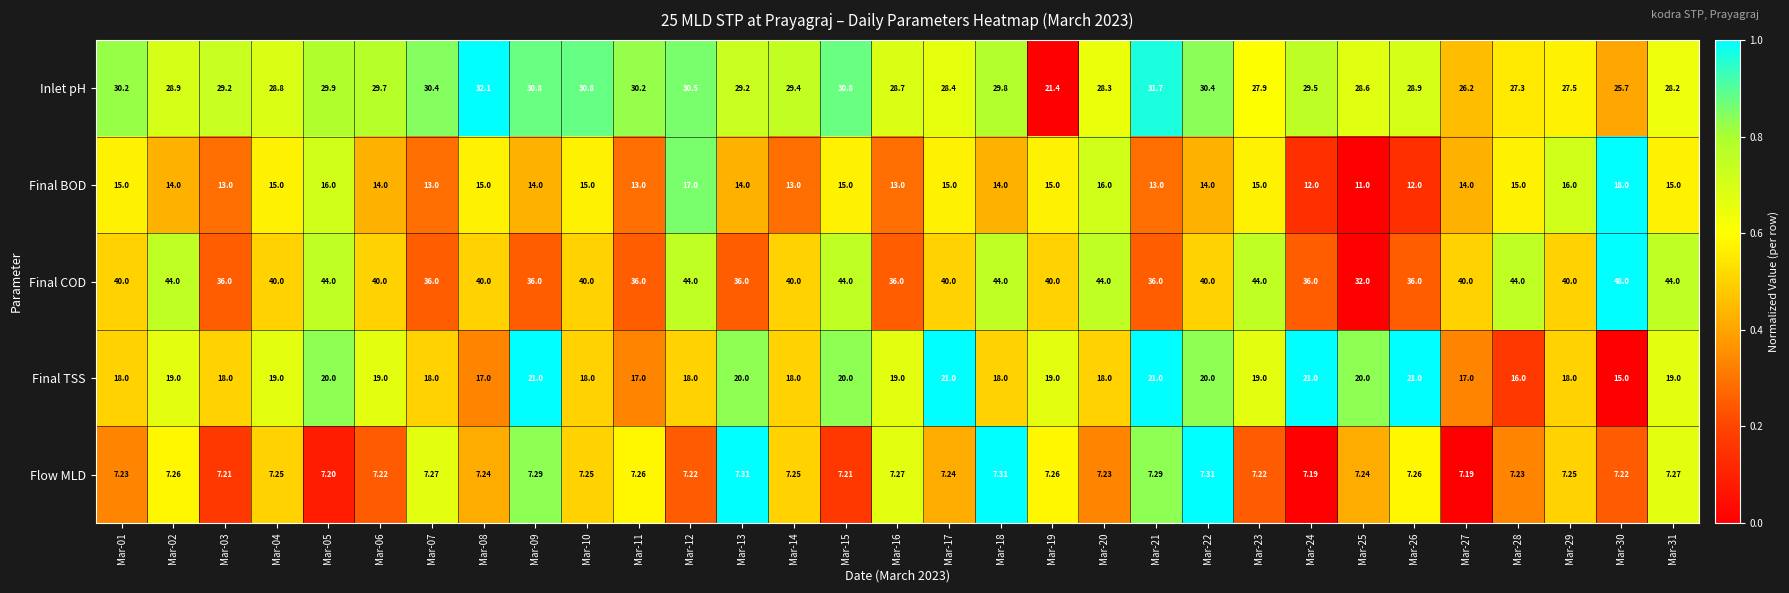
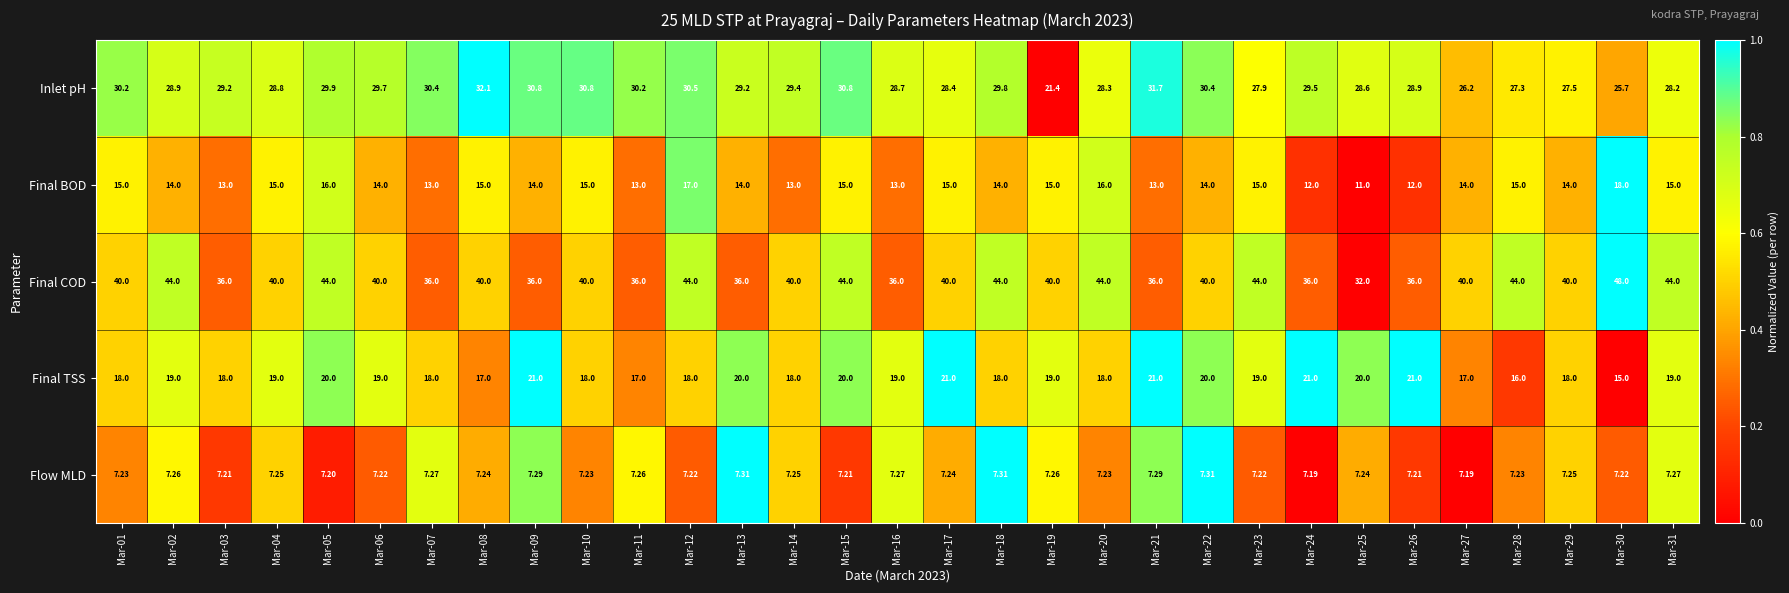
Final BOD, Mar-29: 16.0 -> 14.0
Flow MLD, Mar-10: 7.25 -> 7.23
Flow MLD, Mar-26: 7.26 -> 7.21
